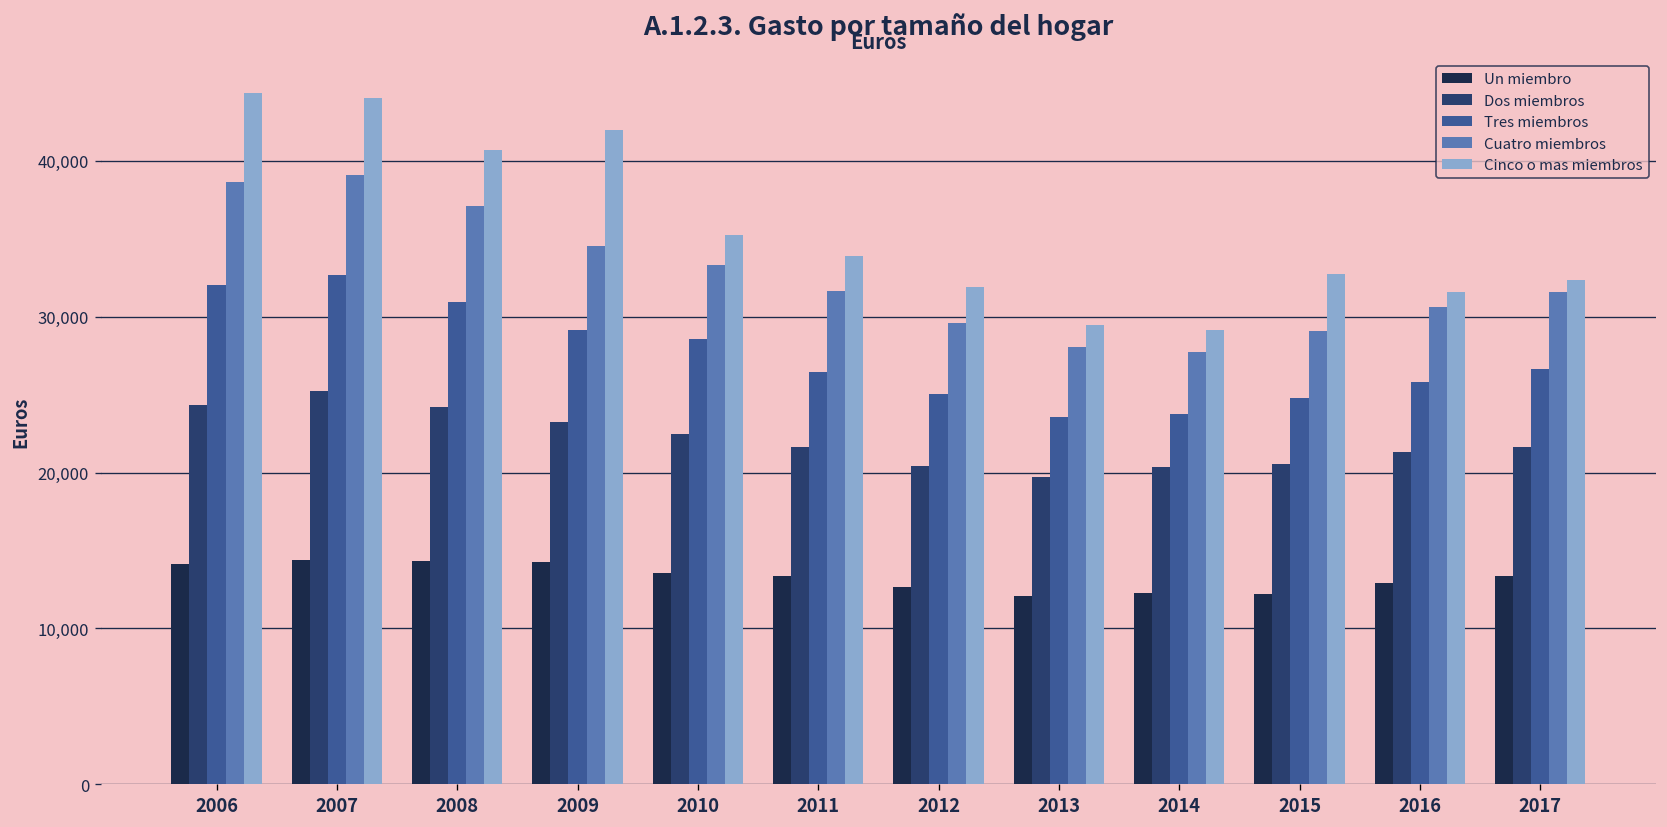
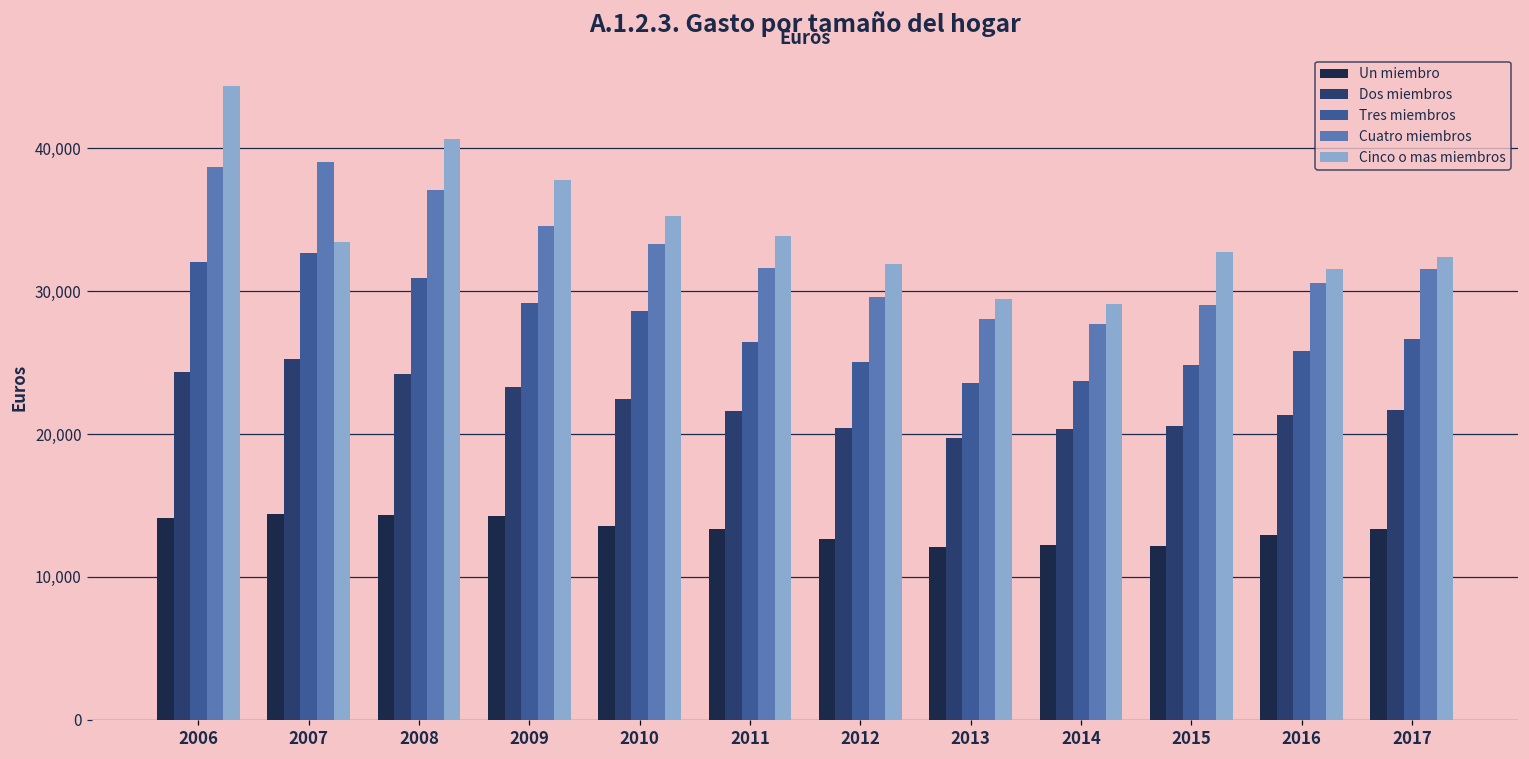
Cinco o mas miembros, 2007: 44,000 -> 33,500
Cinco o mas miembros, 2009: 42,000 -> 37,800
